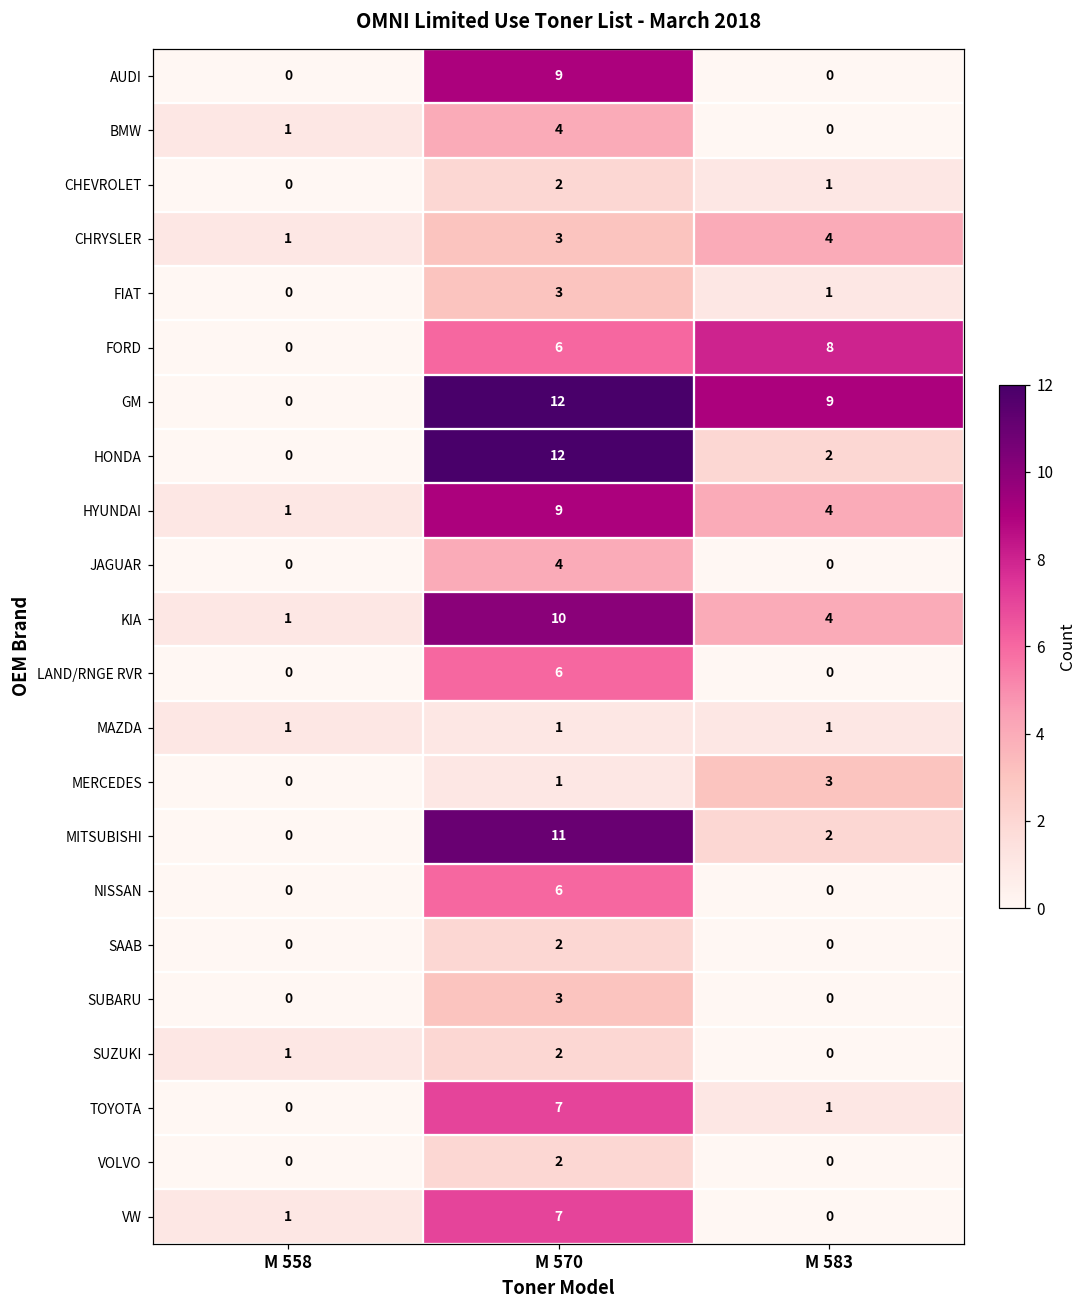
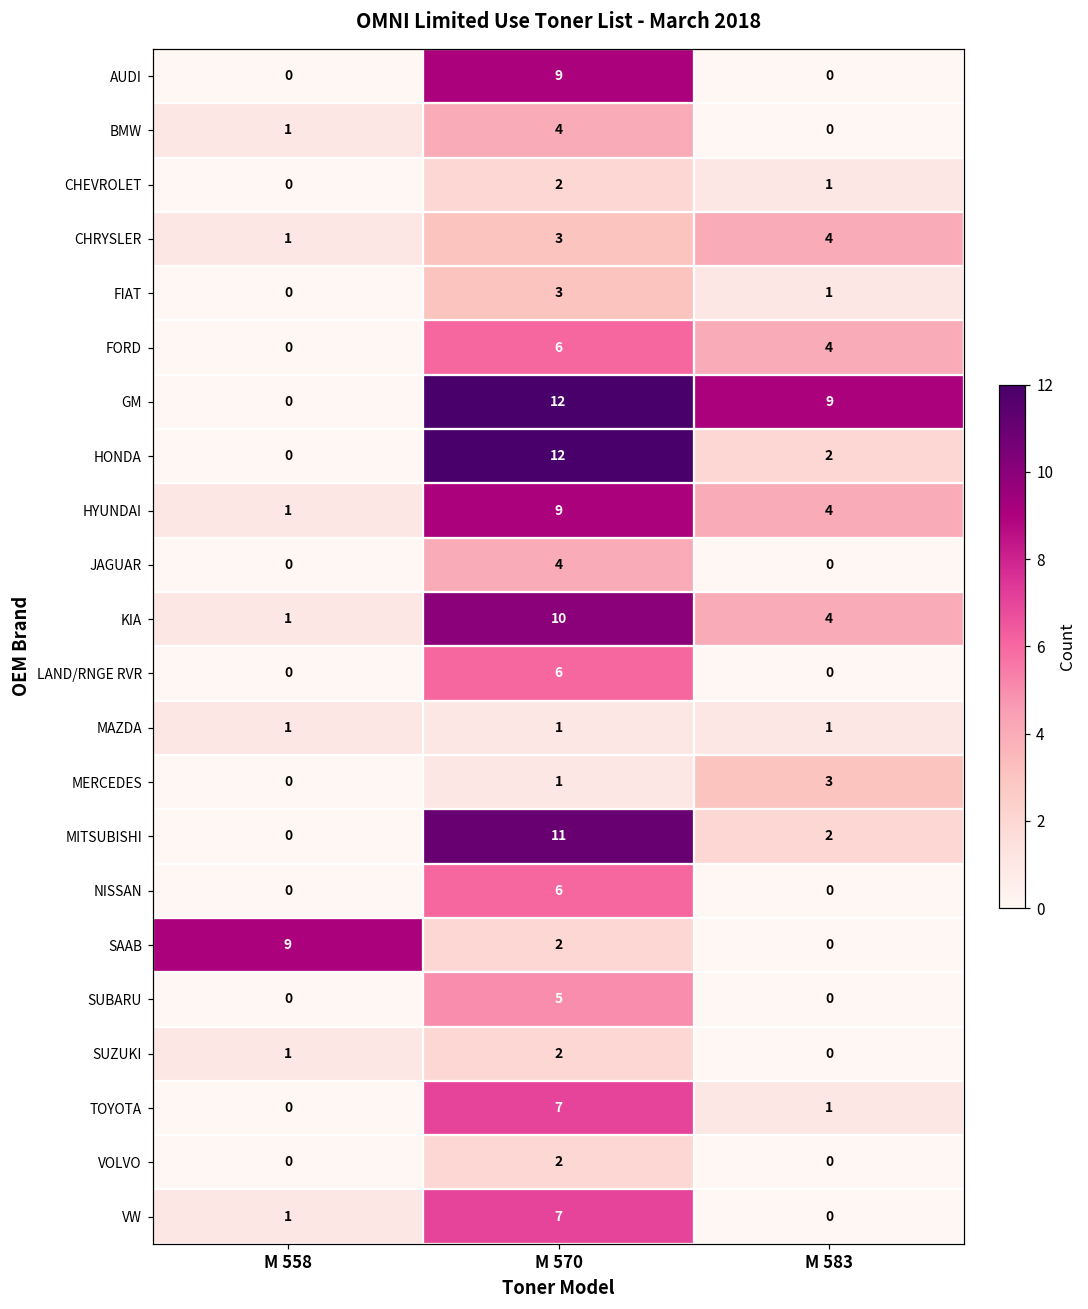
FORD, M 583: 8 -> 4
SAAB, M 558: 0 -> 9
SUBARU, M 570: 3 -> 5
